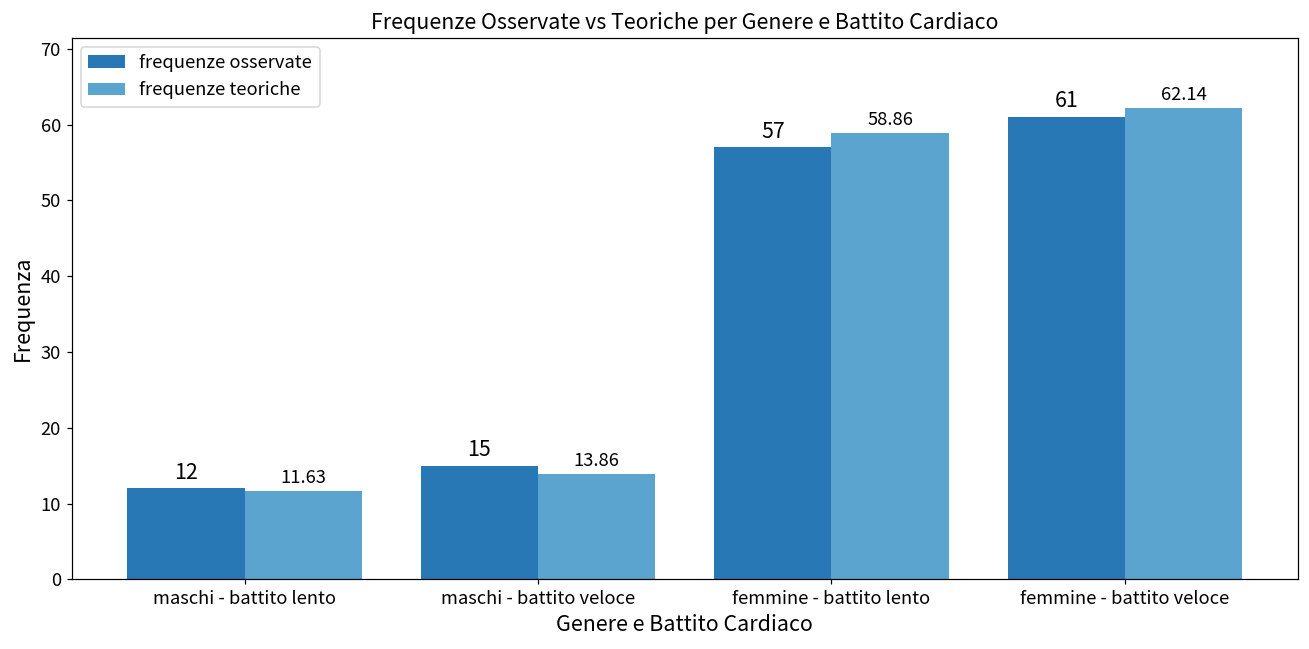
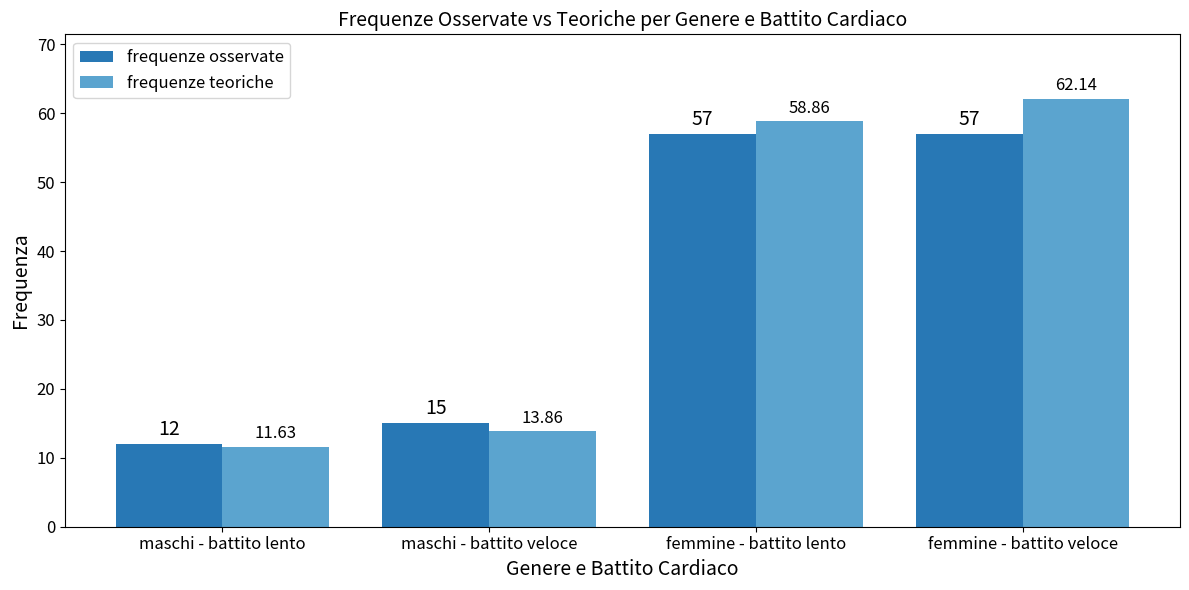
frequenze osservate, femmine - battito veloce: 61 -> 57
